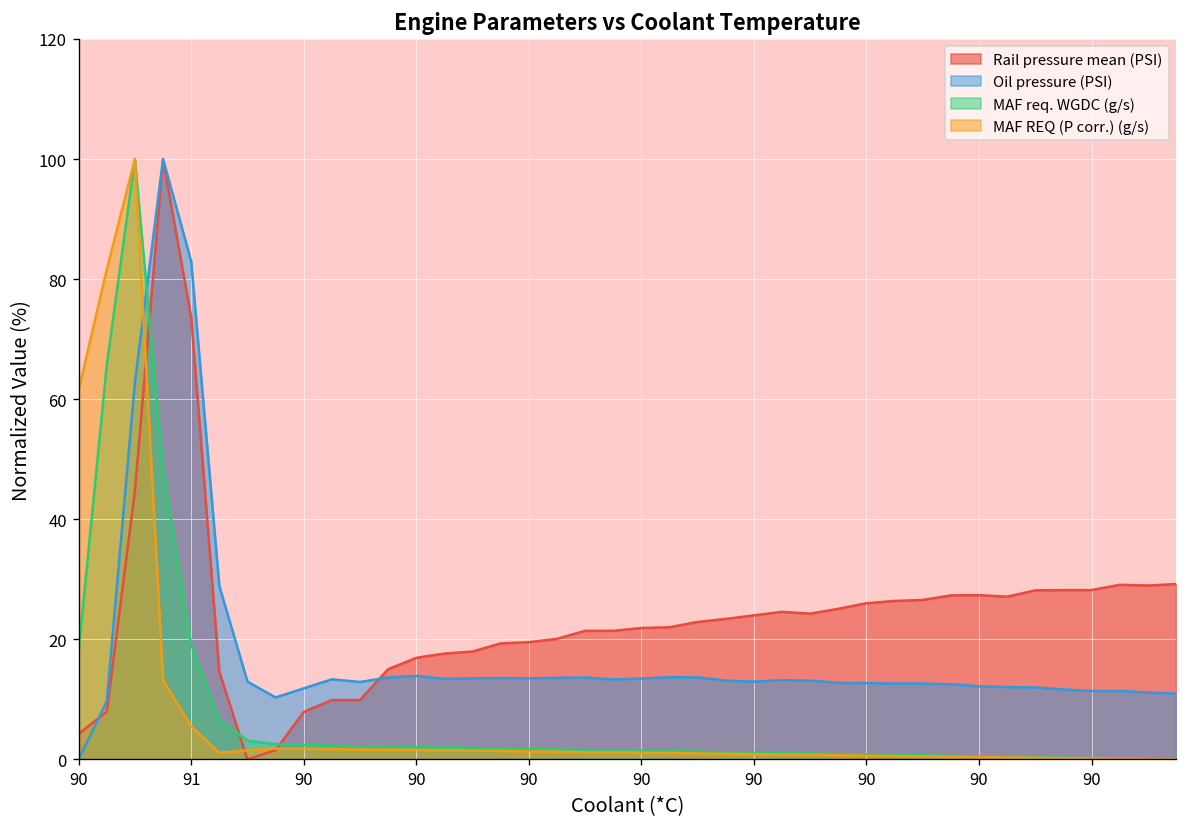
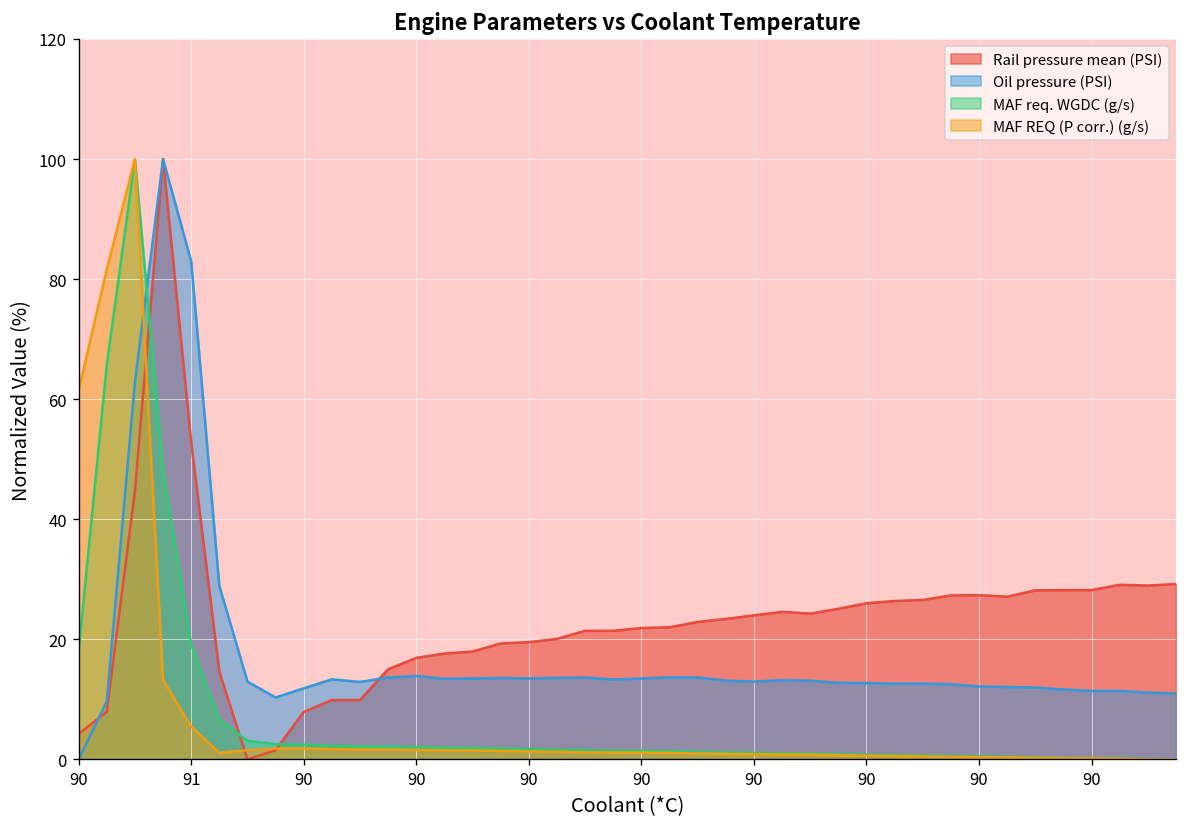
Rail pressure mean (PSI), 91: 74 -> 53
